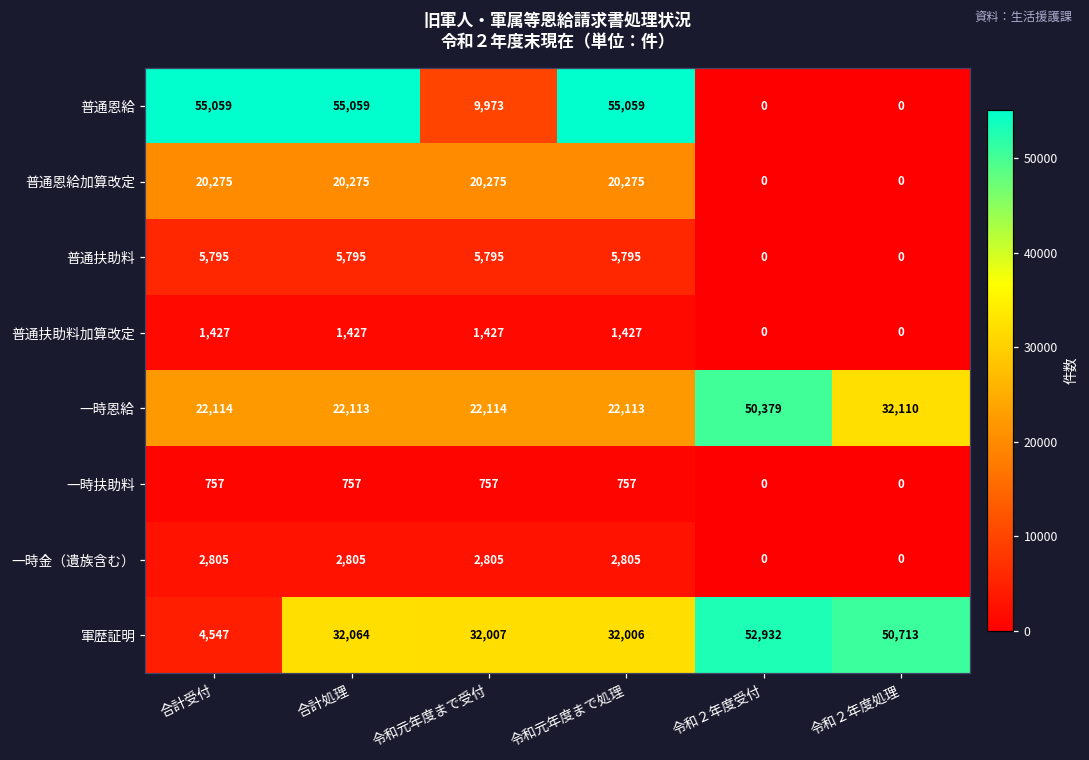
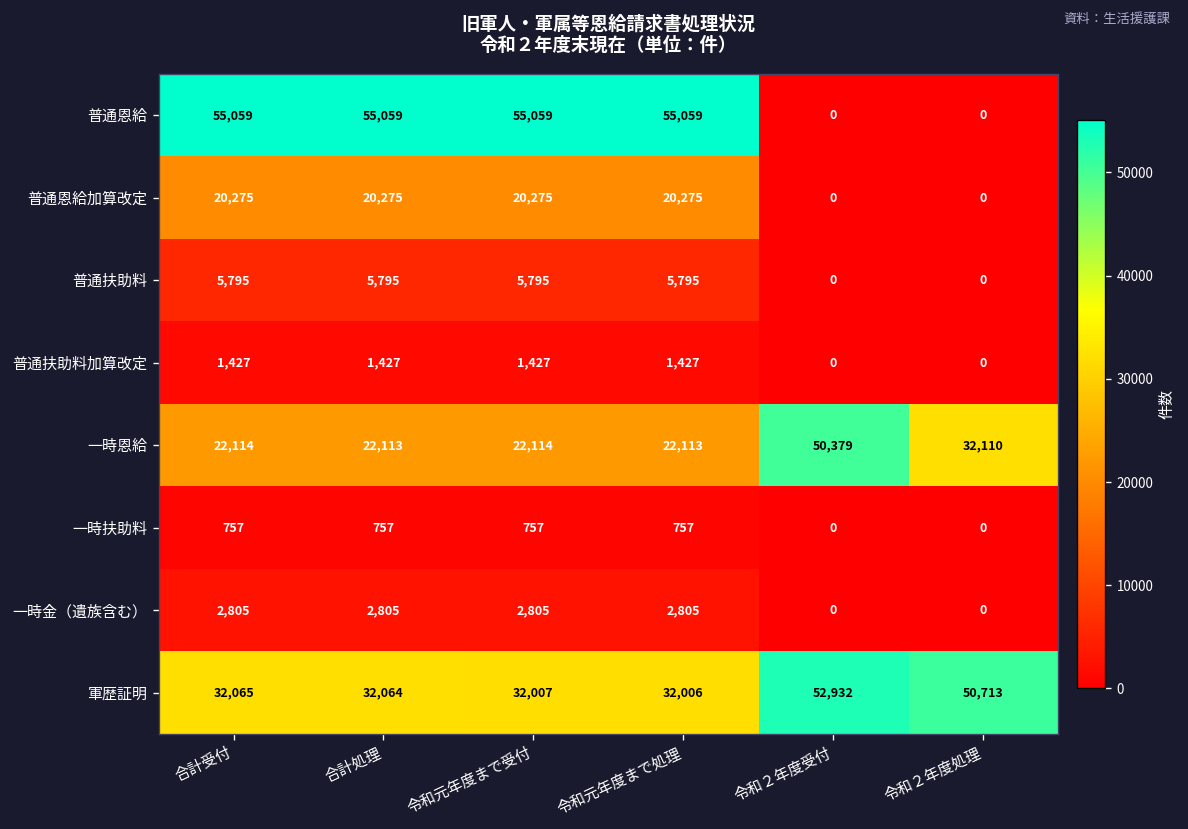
普通恩給, 令和元年度まで受付: 9,973 -> 55,059
軍歴証明, 合計受付: 4,547 -> 32,065
